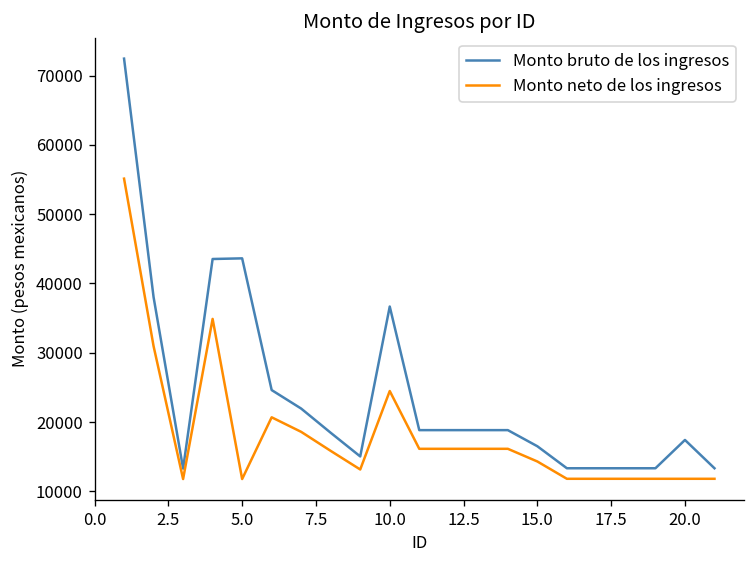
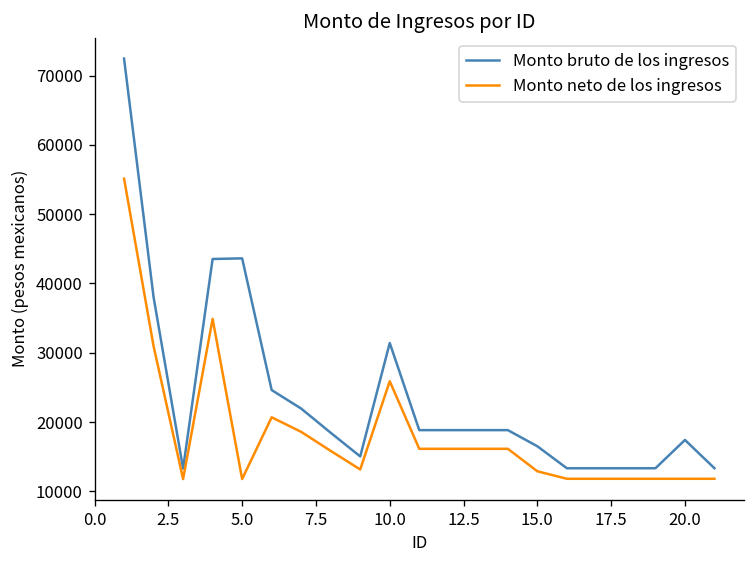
Monto bruto de los ingresos, 10.0: 37000 -> 31000
Monto neto de los ingresos, 10.0: 24000 -> 26000
Monto neto de los ingresos, 15.0: 14000 -> 13000
